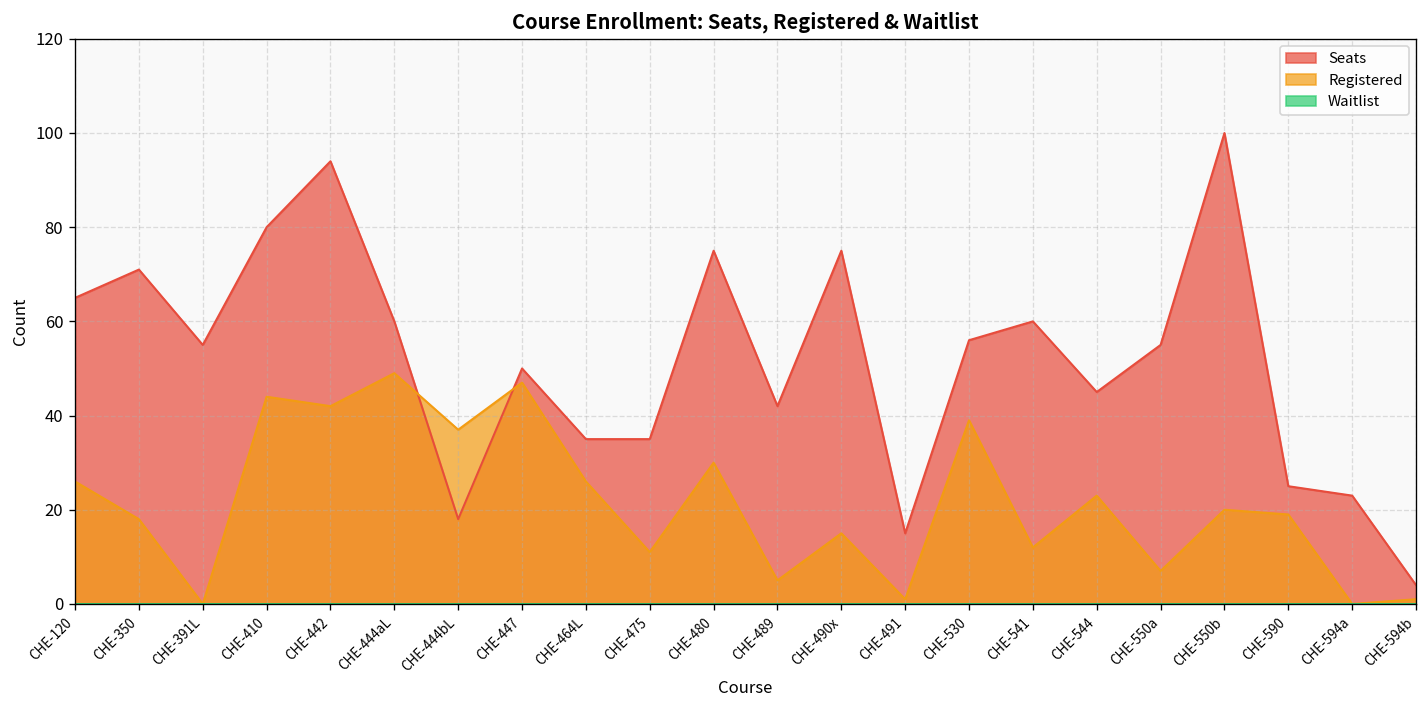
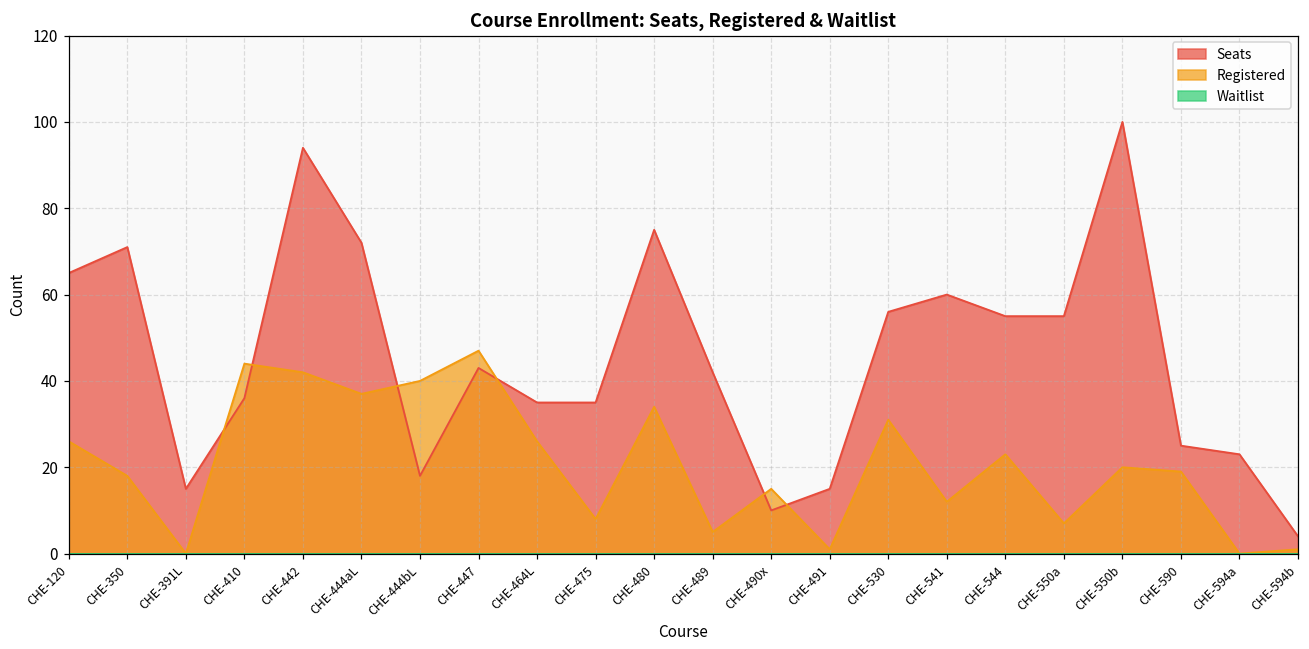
Seats, CHE-391L: 55 -> 15
Seats, CHE-410: 80 -> 36
Seats, CHE-444aL: 60 -> 72
Registered, CHE-444aL: 49 -> 37
Registered, CHE-444bL: 37 -> 40
Seats, CHE-447: 50 -> 43
Registered, CHE-475: 11 -> 8
Registered, CHE-480: 30 -> 34
Seats, CHE-490x: 75 -> 10
Registered, CHE-530: 39 -> 31
Seats, CHE-544: 45 -> 55
